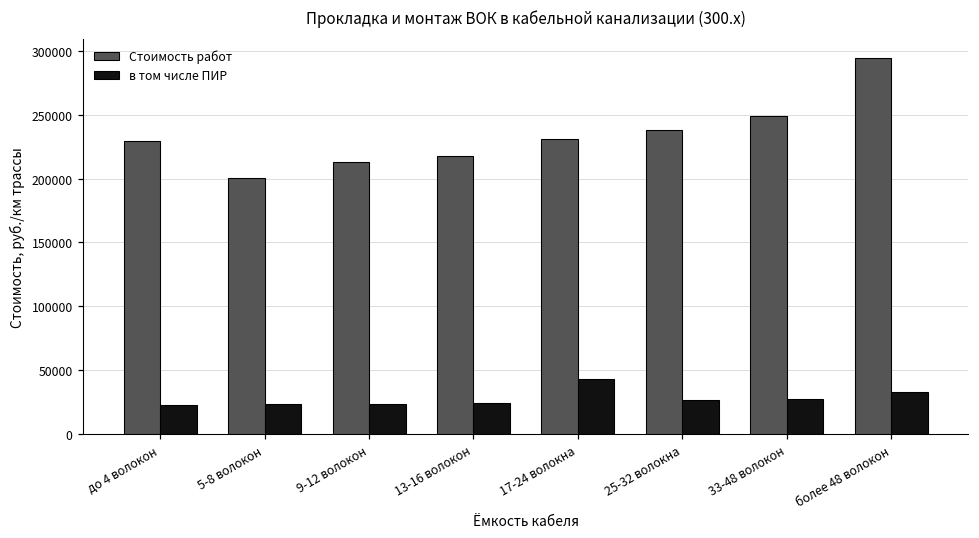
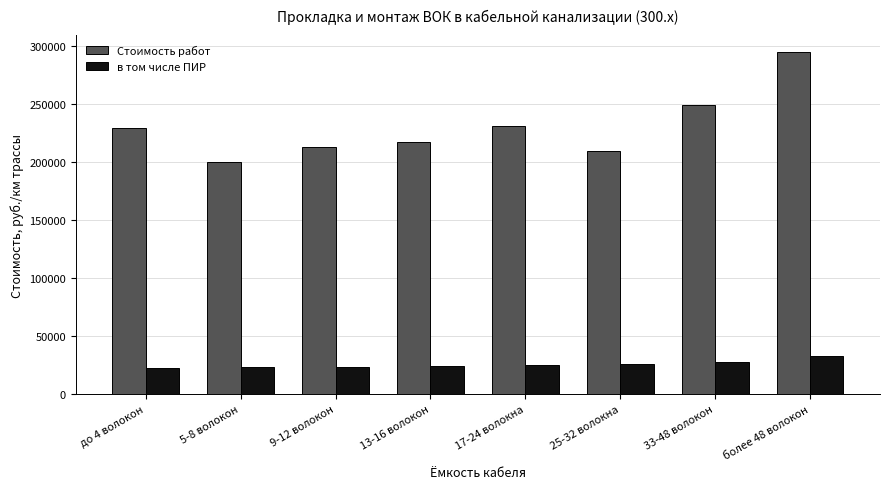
в том числе ПИР, 17-24 волокна: 43000 -> 25000
Стоимость работ, 25-32 волокна: 238000 -> 210000
